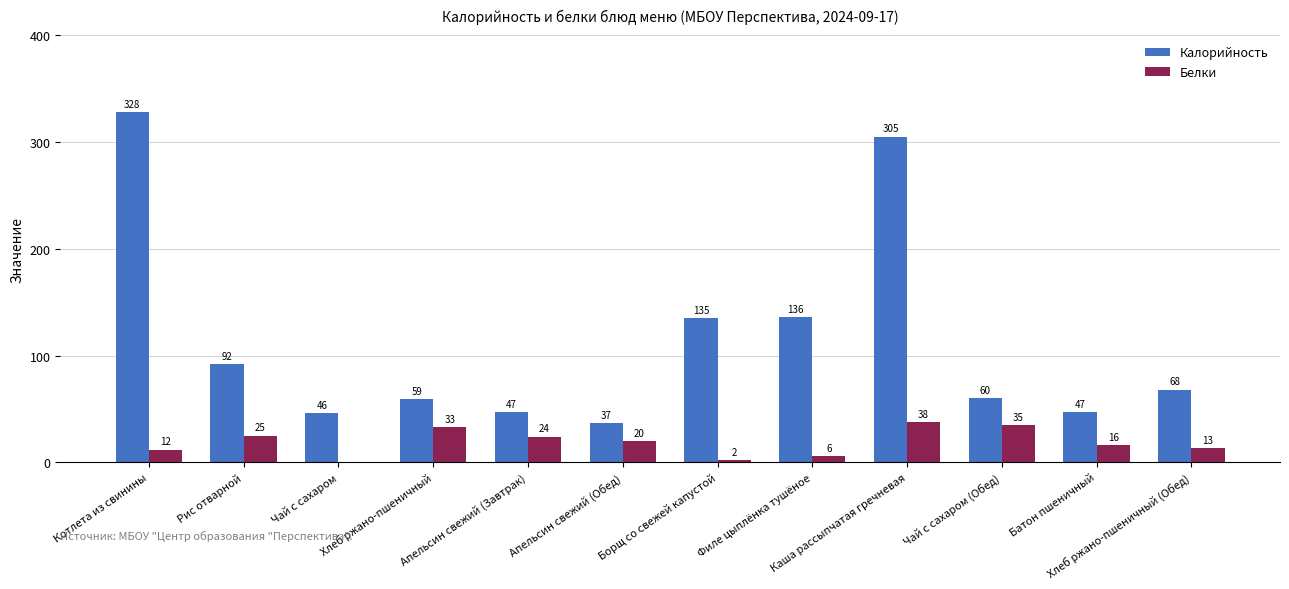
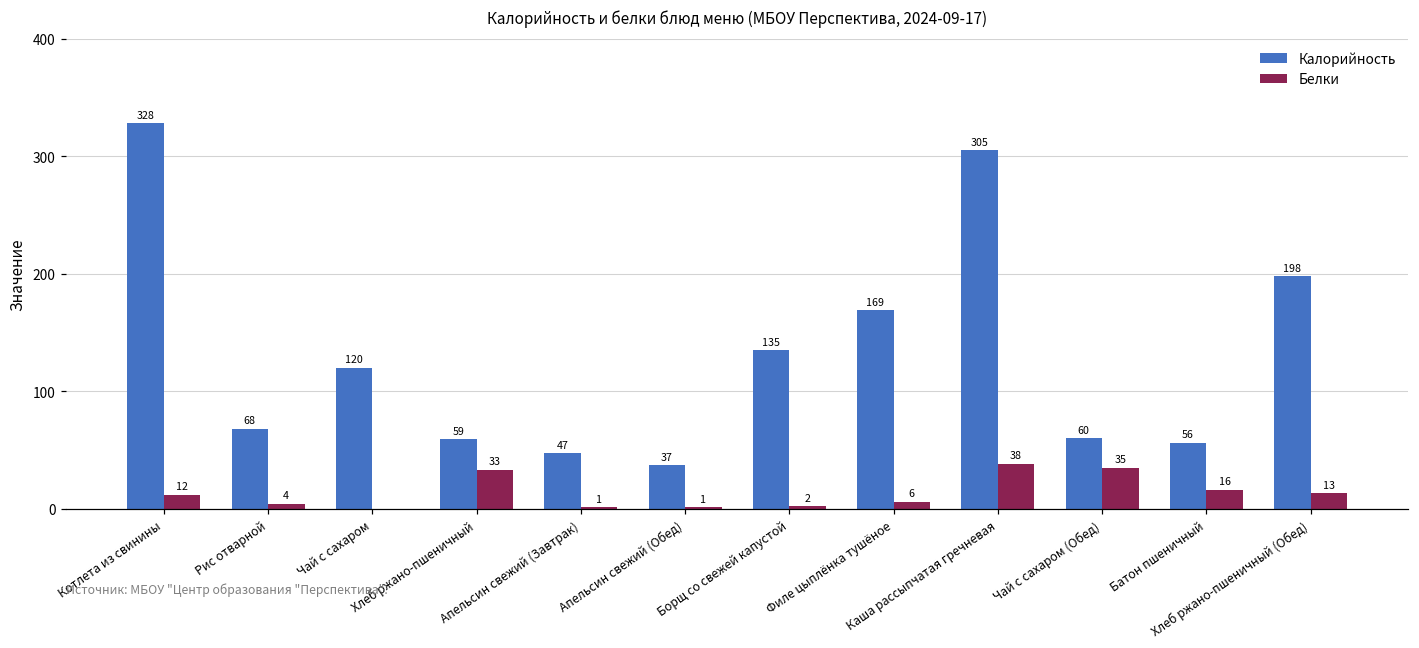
Калорийность, Рис отварной: 92 -> 68
Белки, Рис отварной: 25 -> 4
Калорийность, Чай с сахаром: 46 -> 120
Белки, Апельсин свежий (Завтрак): 24 -> 1
Белки, Апельсин свежий (Обед): 20 -> 1
Калорийность, Филе цыплёнка тушёное: 136 -> 169
Калорийность, Батон пшеничный: 47 -> 56
Калорийность, Хлеб ржано-пшеничный (Обед): 68 -> 198
